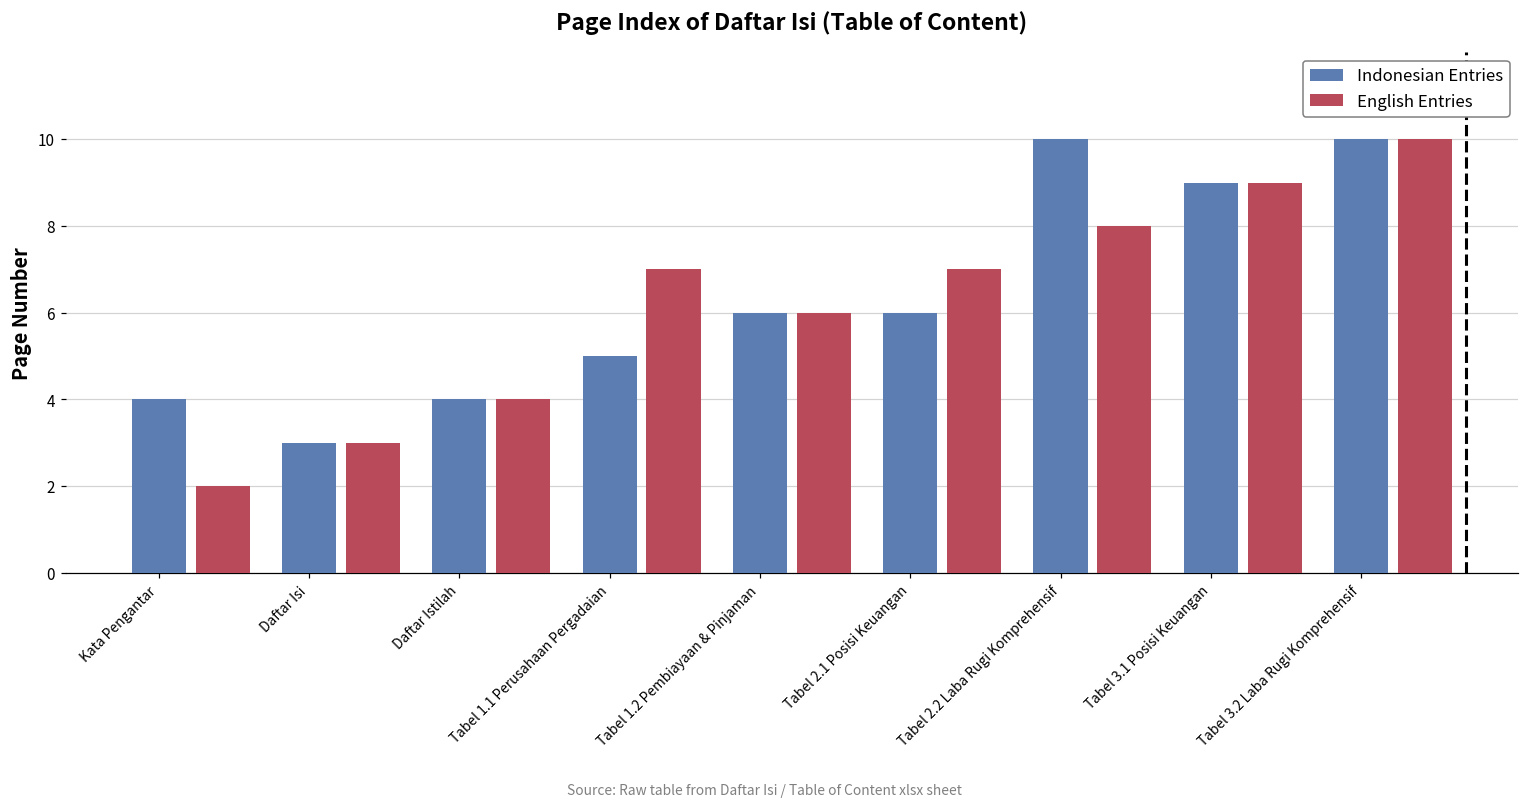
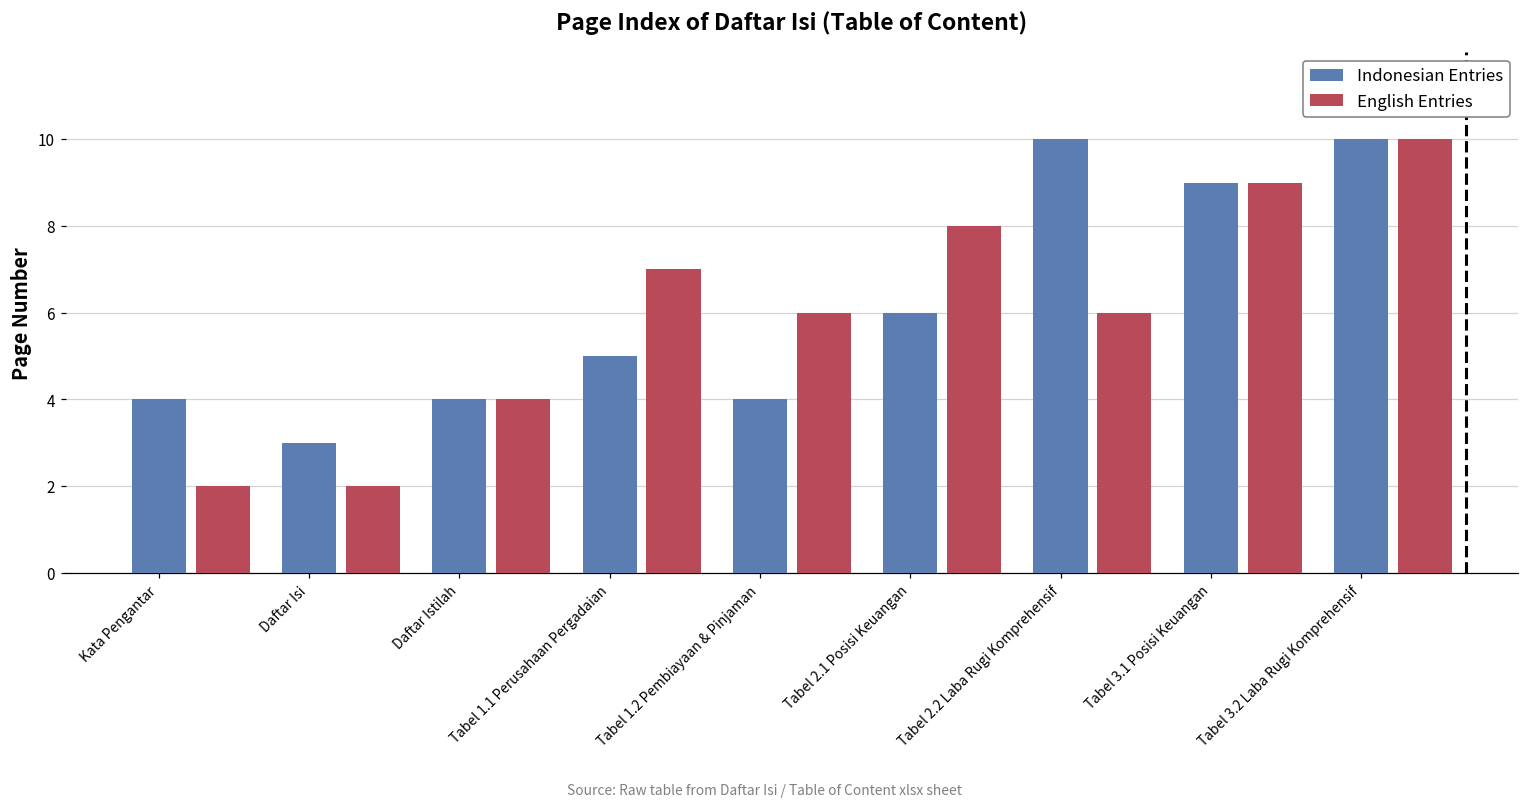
English Entries, Daftar Isi: 3 -> 2
Indonesian Entries, Tabel 1.2 Pembiayaan & Pinjaman: 6 -> 4
English Entries, Tabel 2.1 Posisi Keuangan: 7 -> 8
English Entries, Tabel 2.2 Laba Rugi Komprehensif: 8 -> 6
